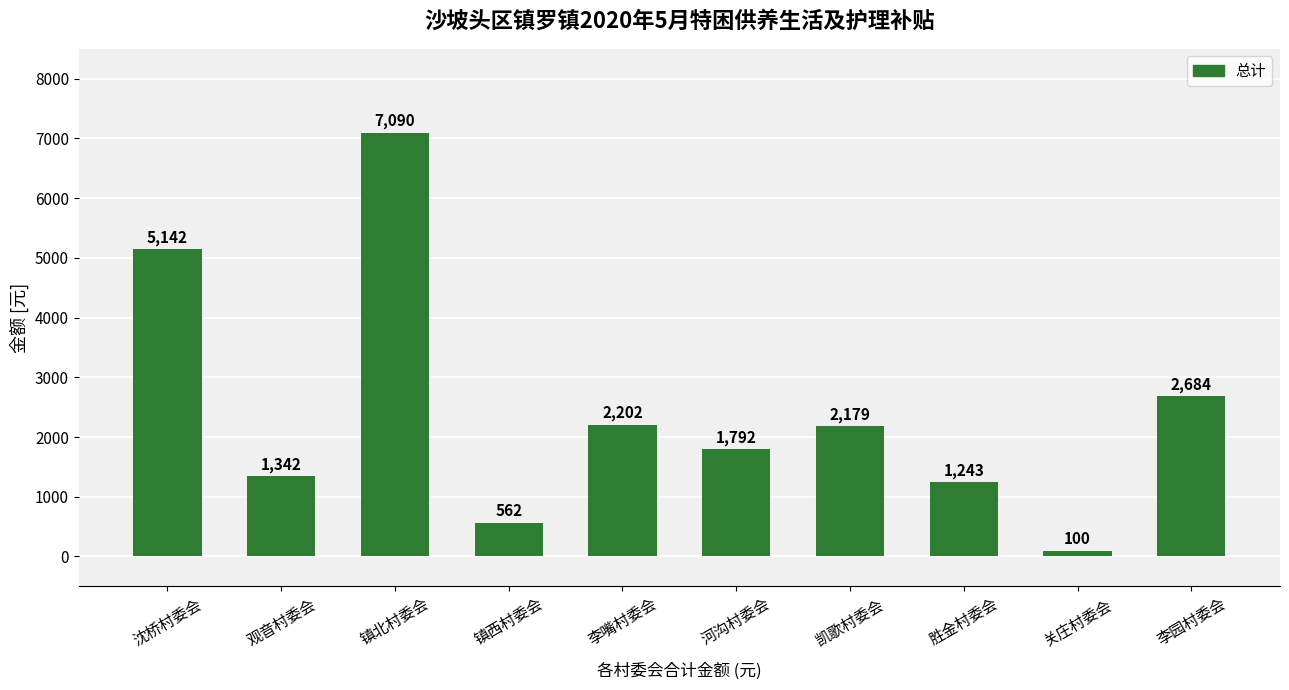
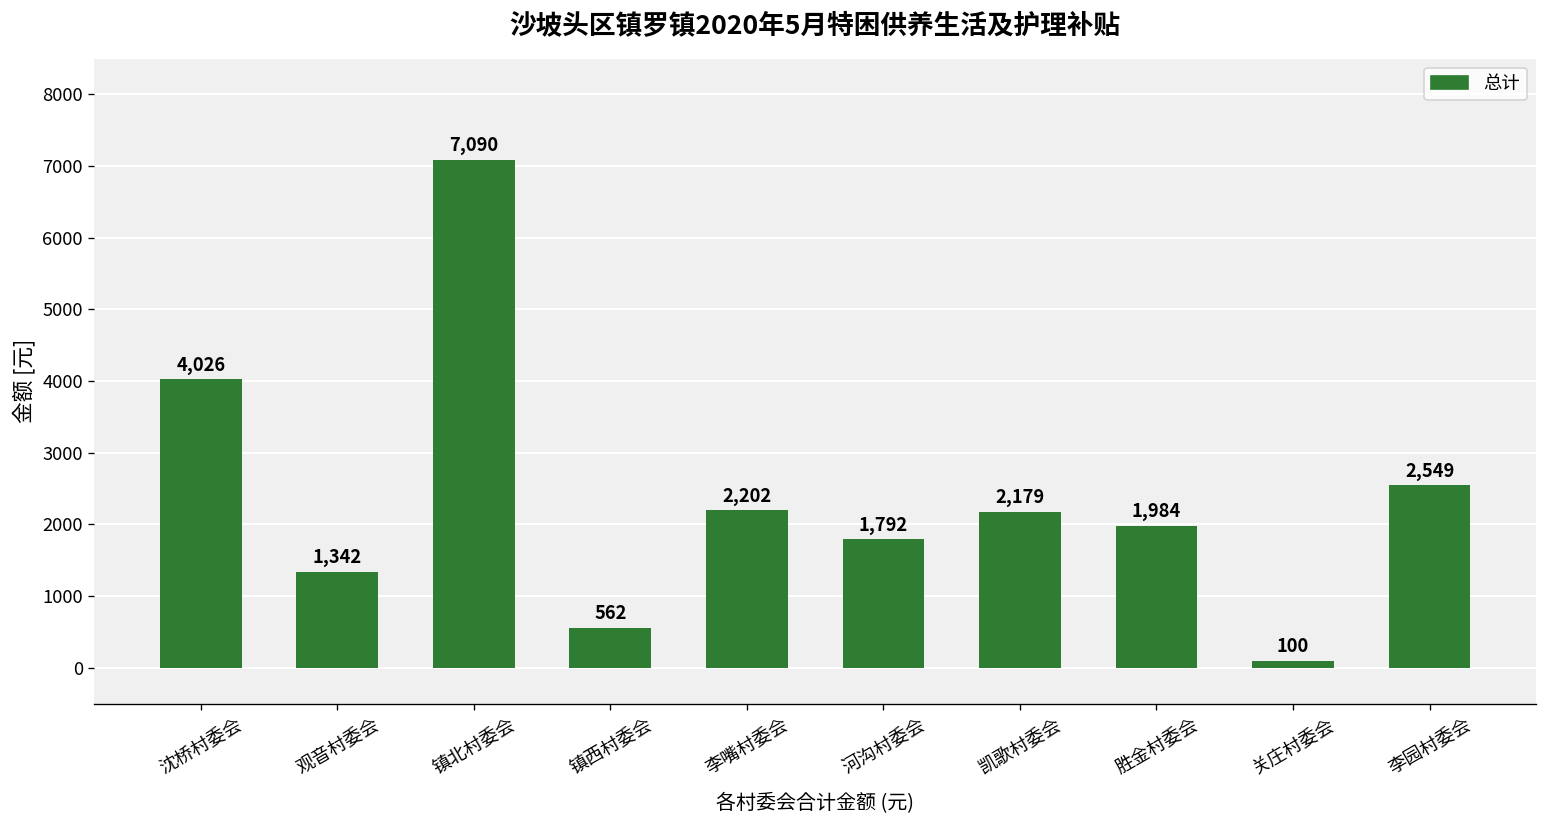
沈桥村委会: 5,142 -> 4,026
胜金村委会: 1,243 -> 1,984
李园村委会: 2,684 -> 2,549
